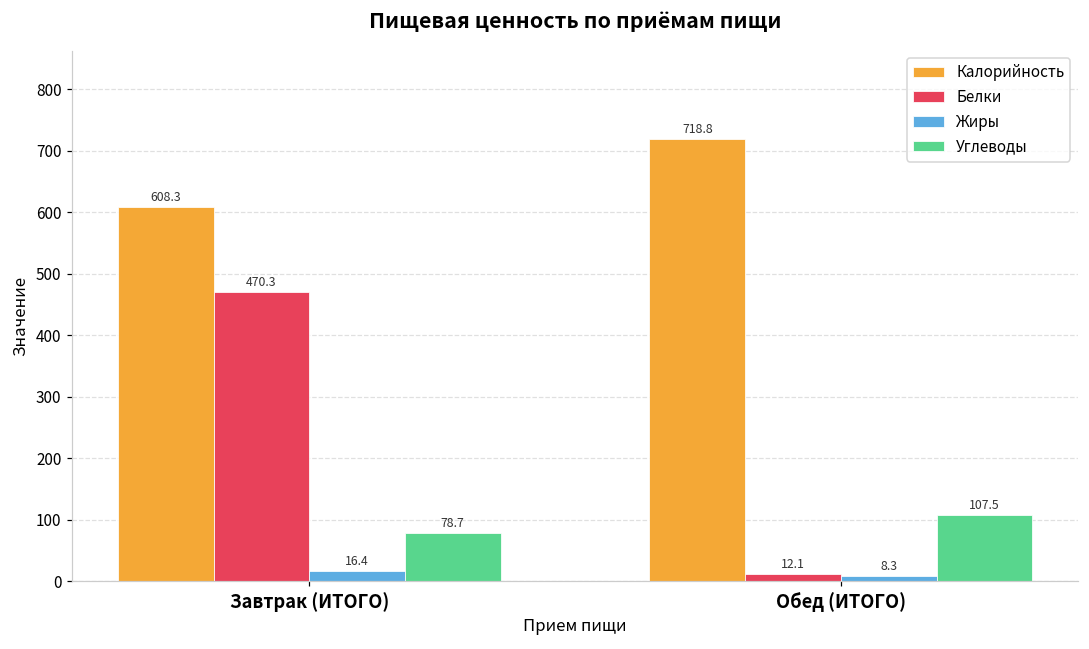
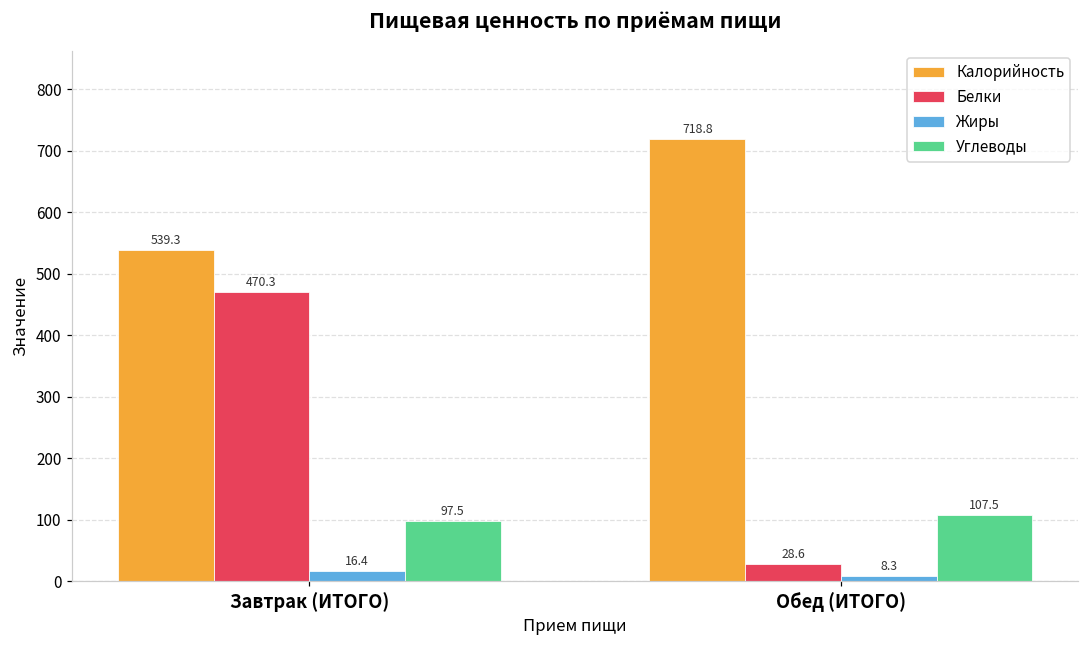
Калорийность, Завтрак (ИТОГО): 608.3 -> 539.3
Углеводы, Завтрак (ИТОГО): 78.7 -> 97.5
Белки, Обед (ИТОГО): 12.1 -> 28.6
